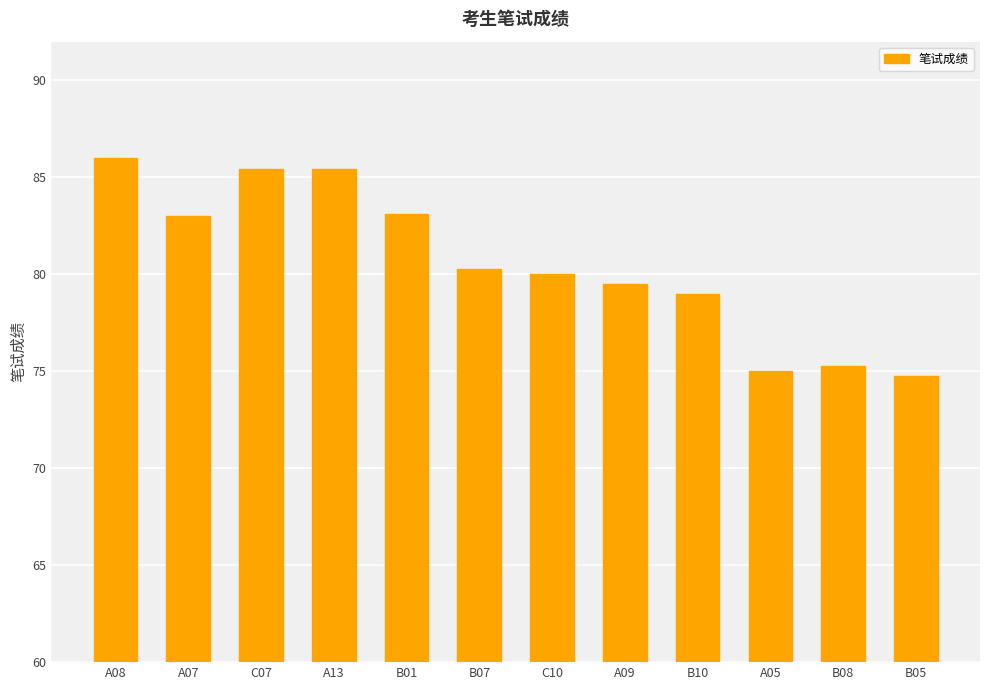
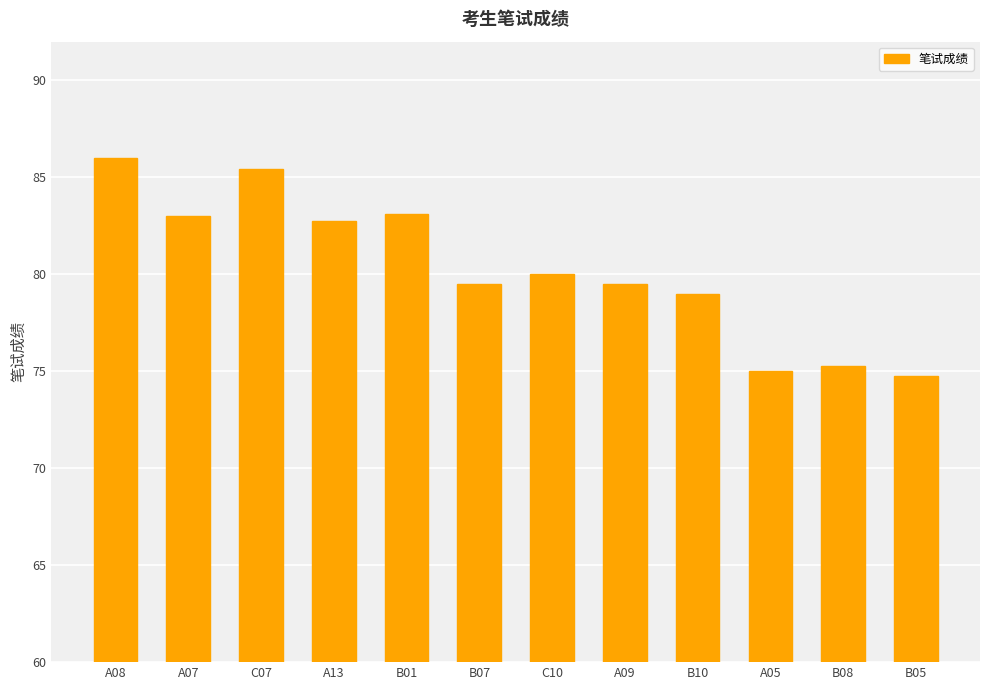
A13: 85.4 -> 82.8
B07: 80.3 -> 79.5
